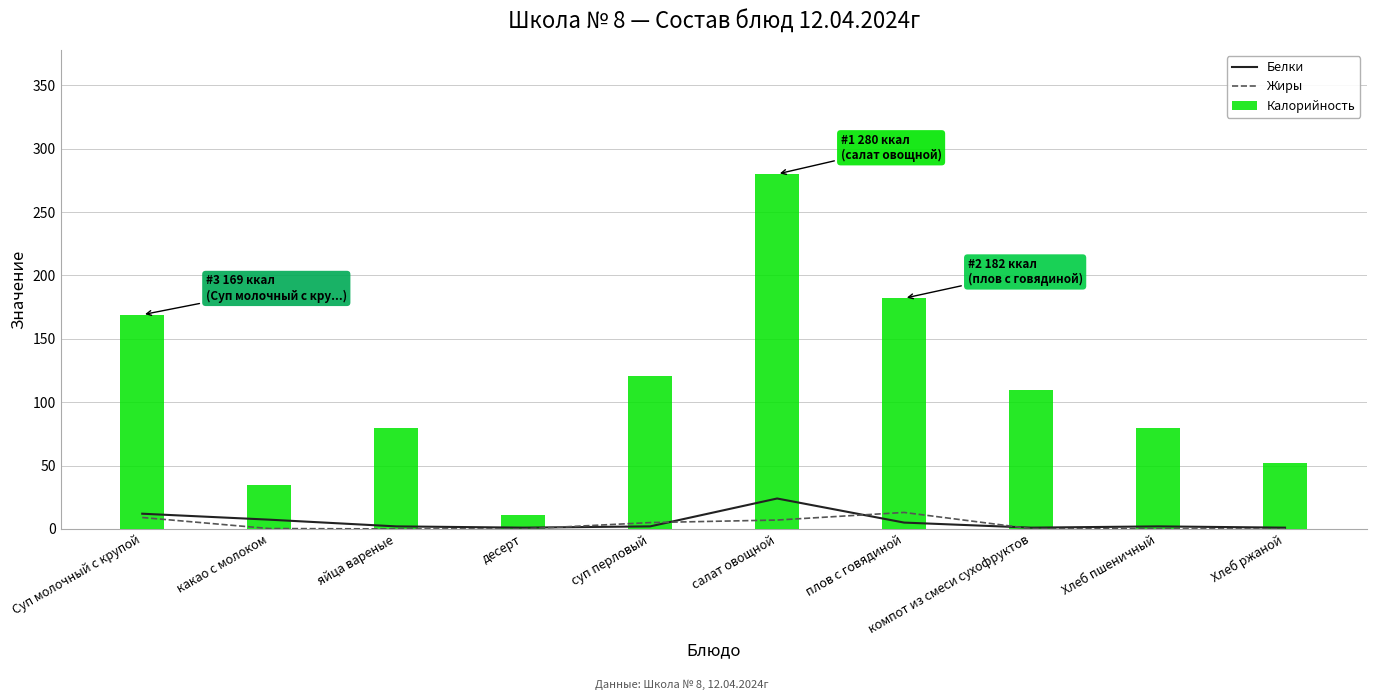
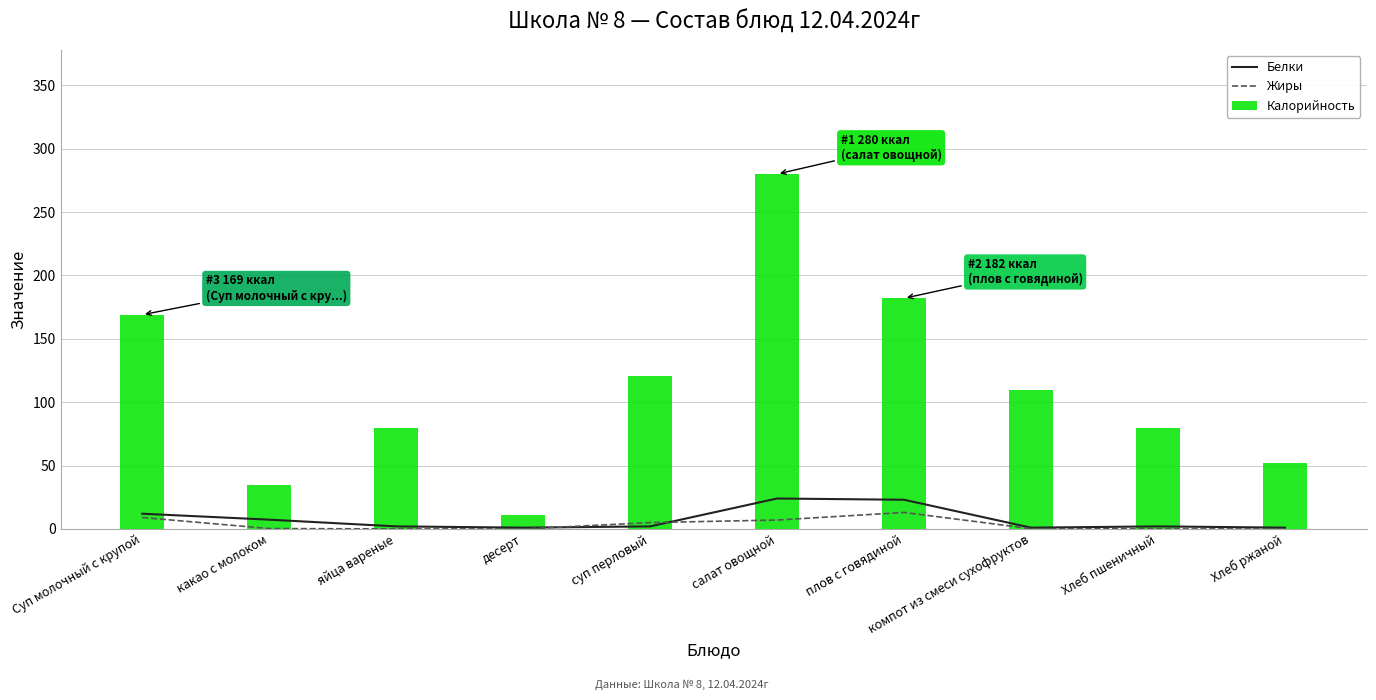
Белки, плов с говядиной: 5 -> 23
